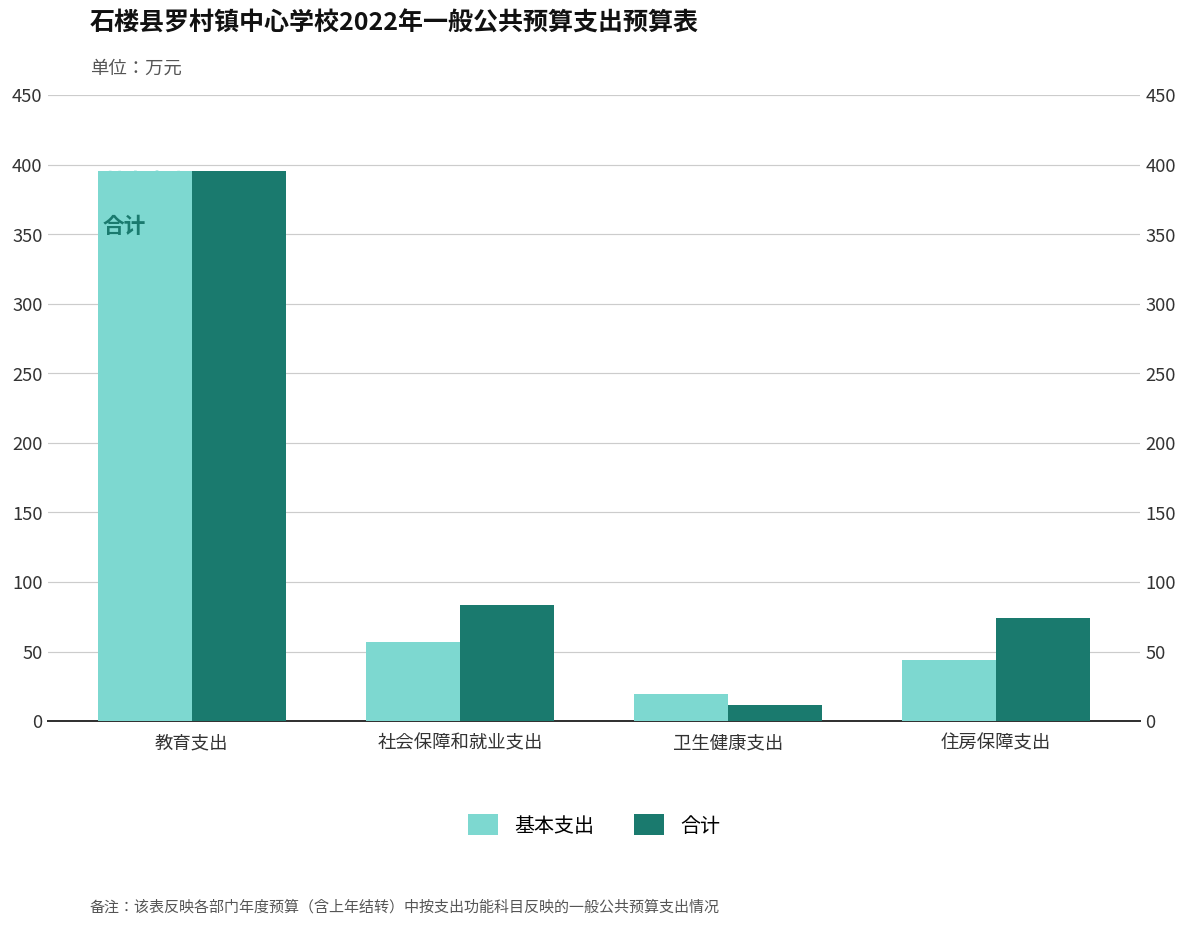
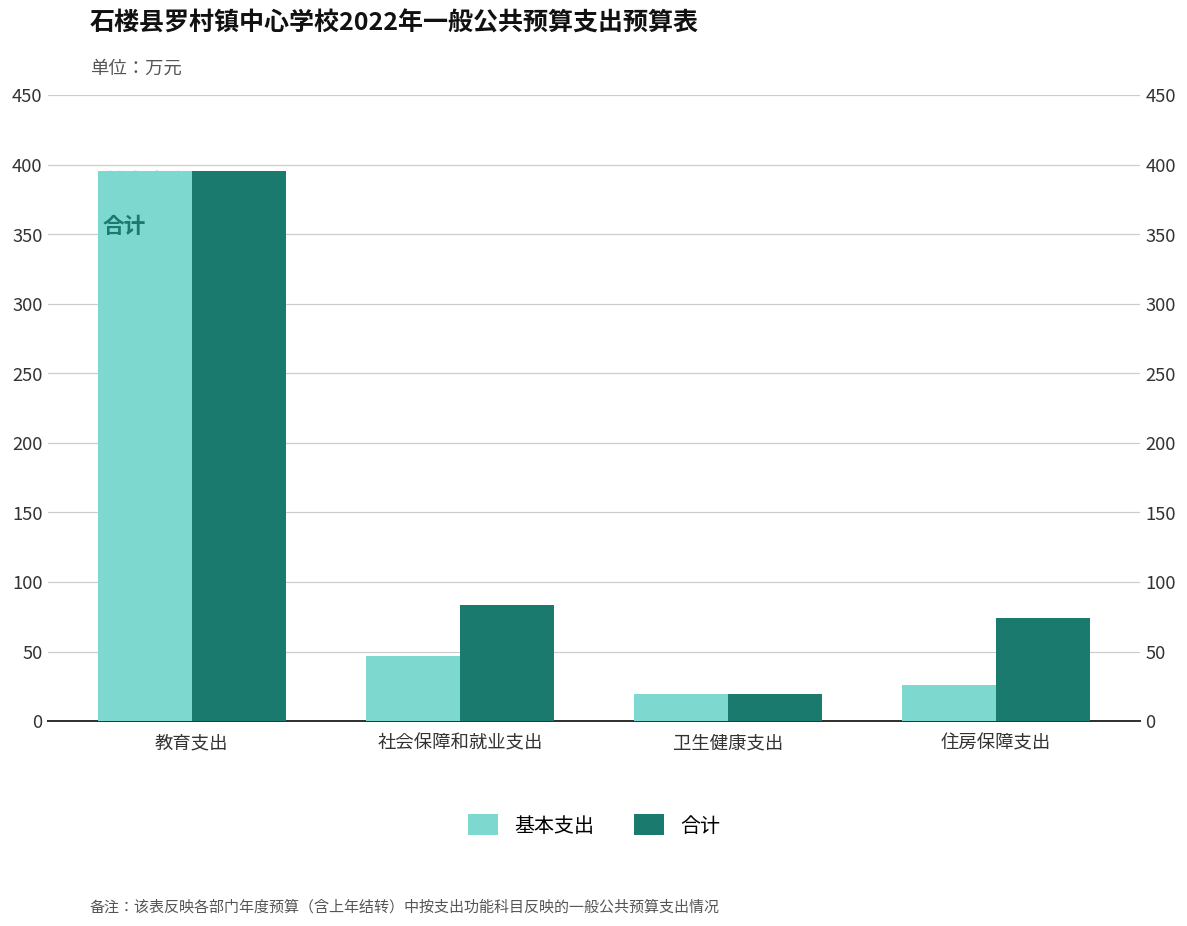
基本支出, 社会保障和就业支出: 57 -> 47
合计, 卫生健康支出: 11 -> 19
基本支出, 住房保障支出: 44 -> 26
